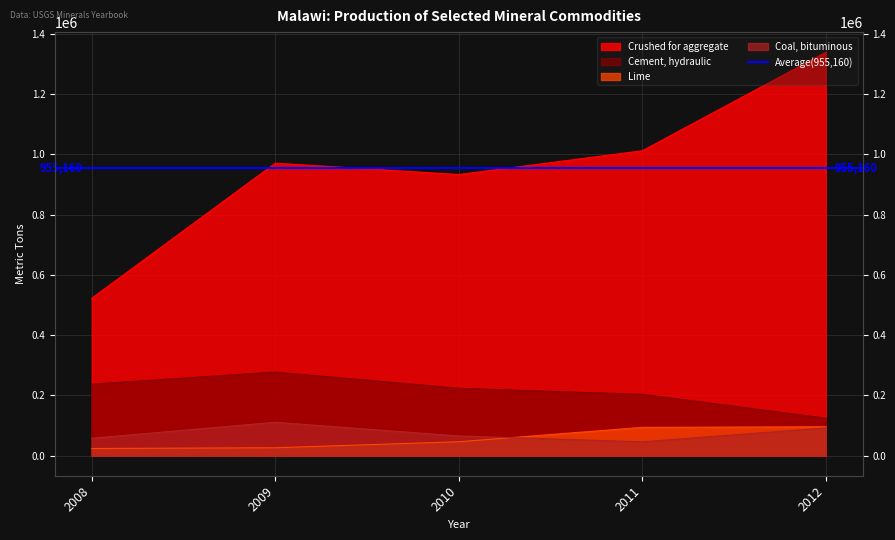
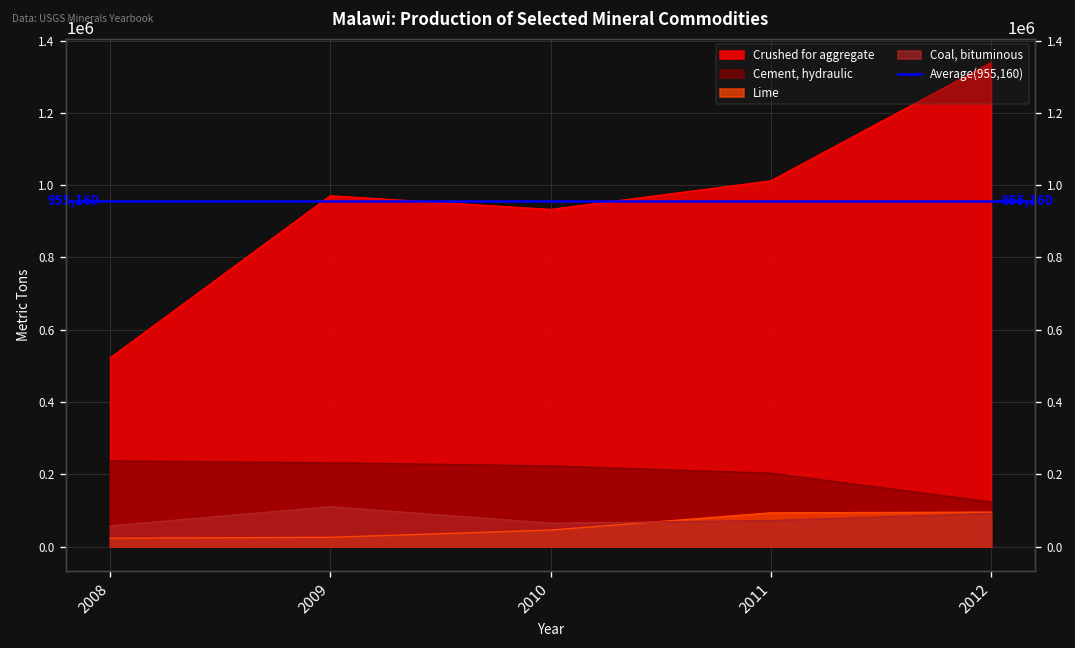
Cement, hydraulic, 2009: 280000 -> 230000
Coal, bituminous, 2011: 50000 -> 70000
